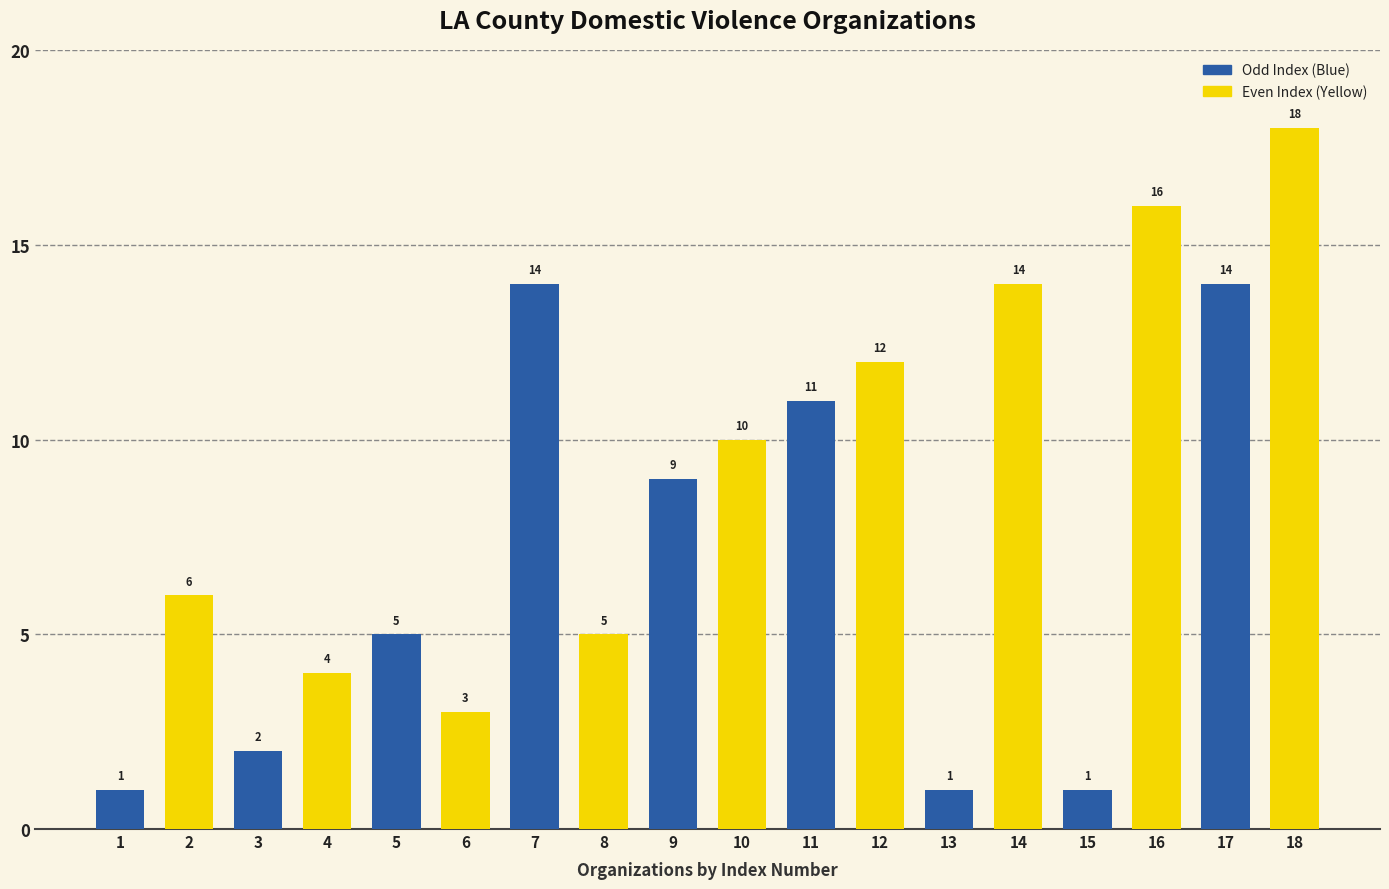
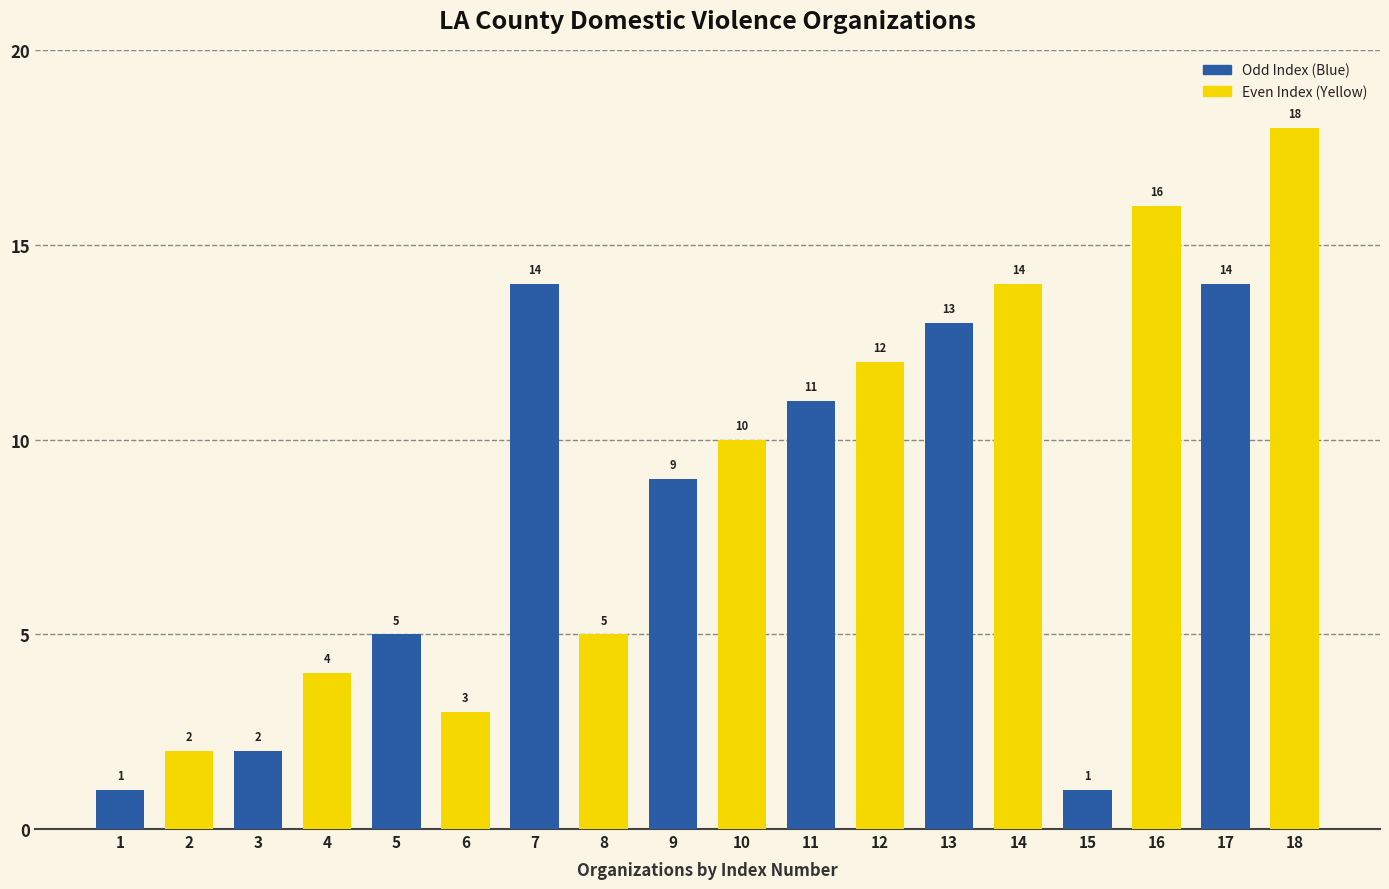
2: 6 -> 2
13: 1 -> 13
